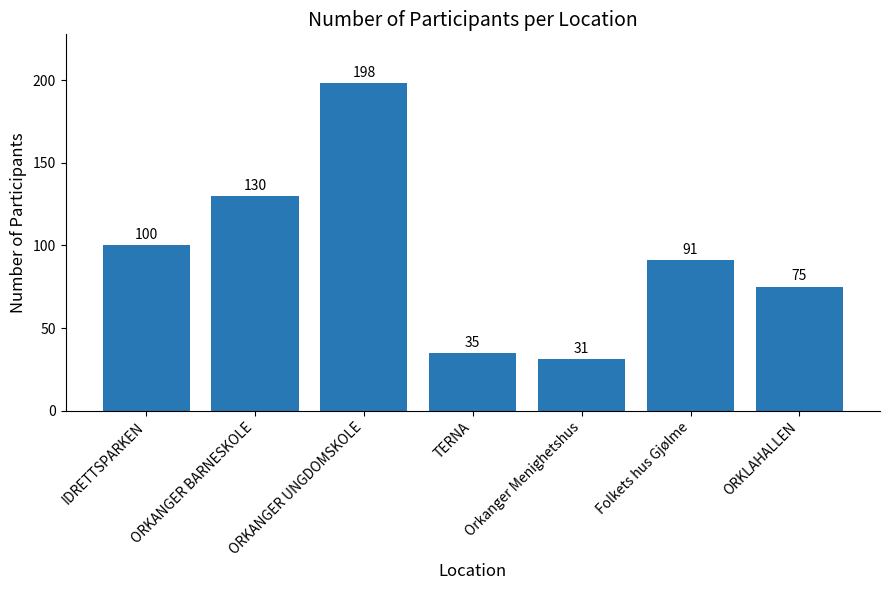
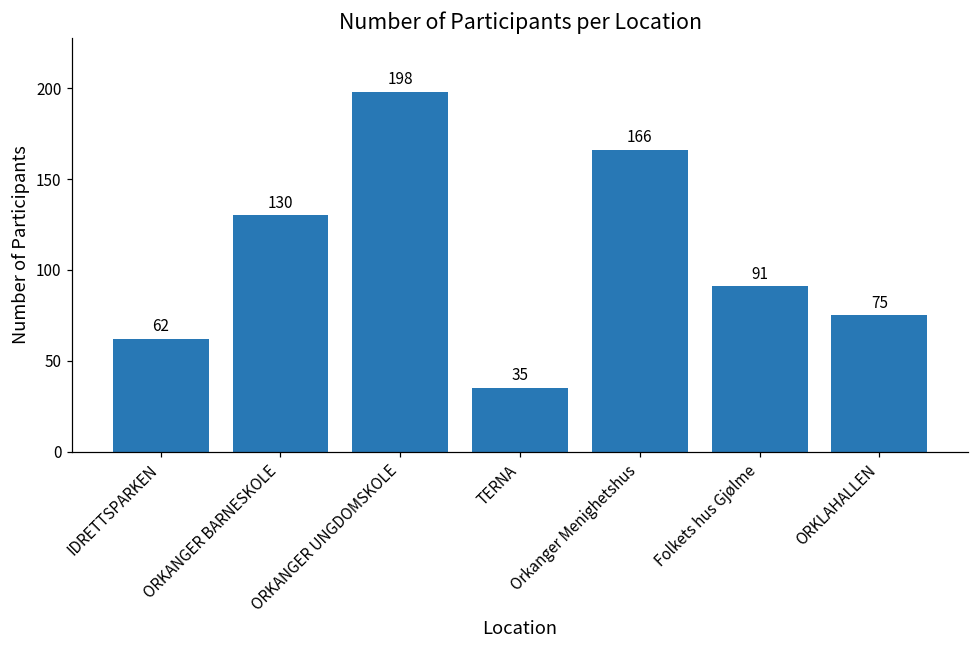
IDRETTSPARKEN: 100 -> 62
Orkanger Menighetshus: 31 -> 166
